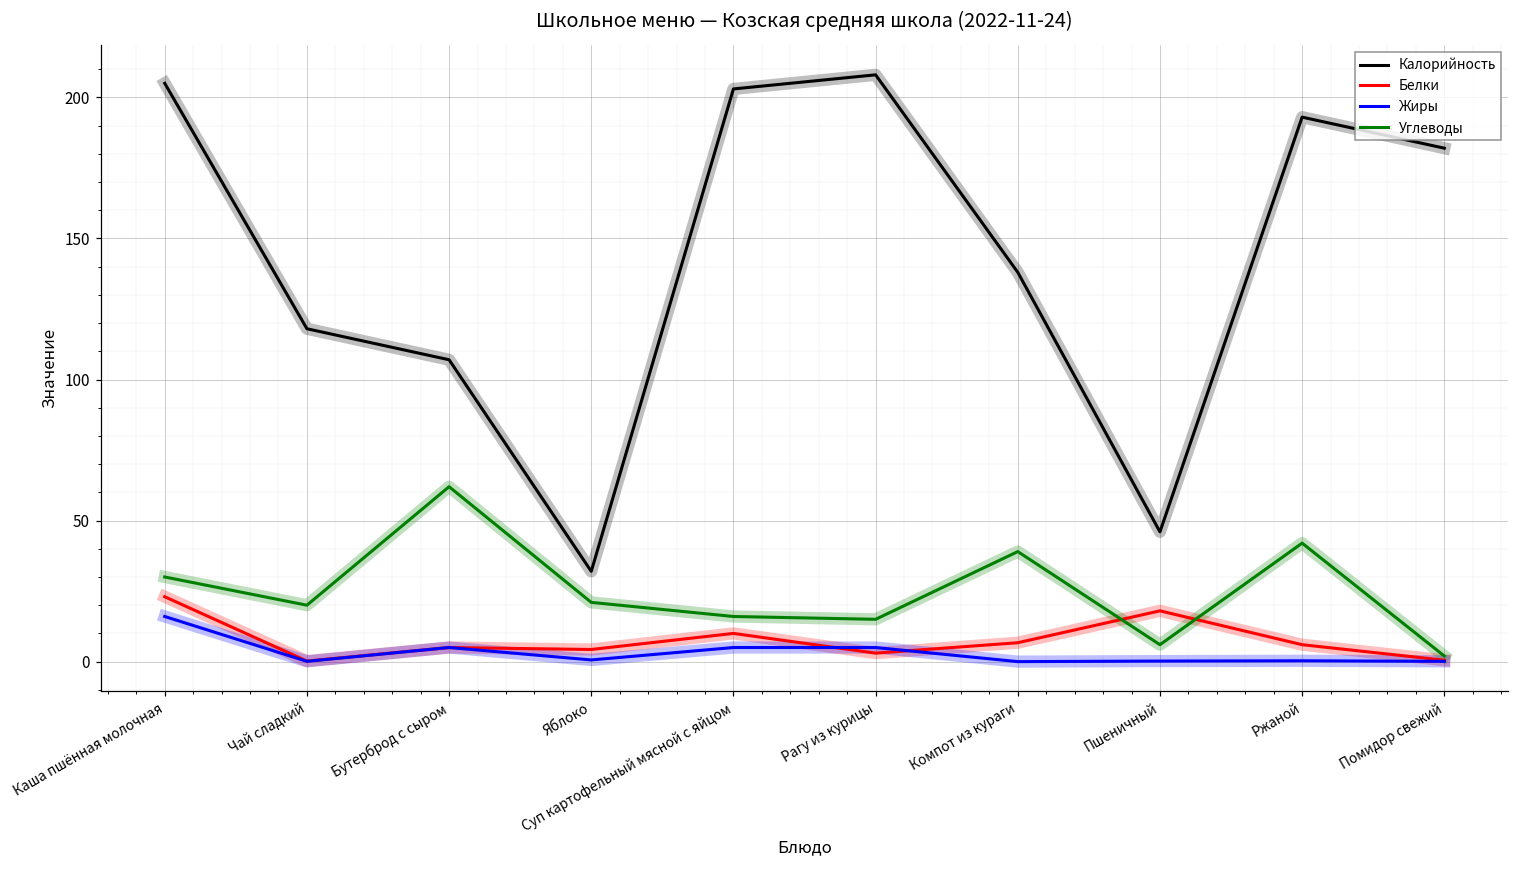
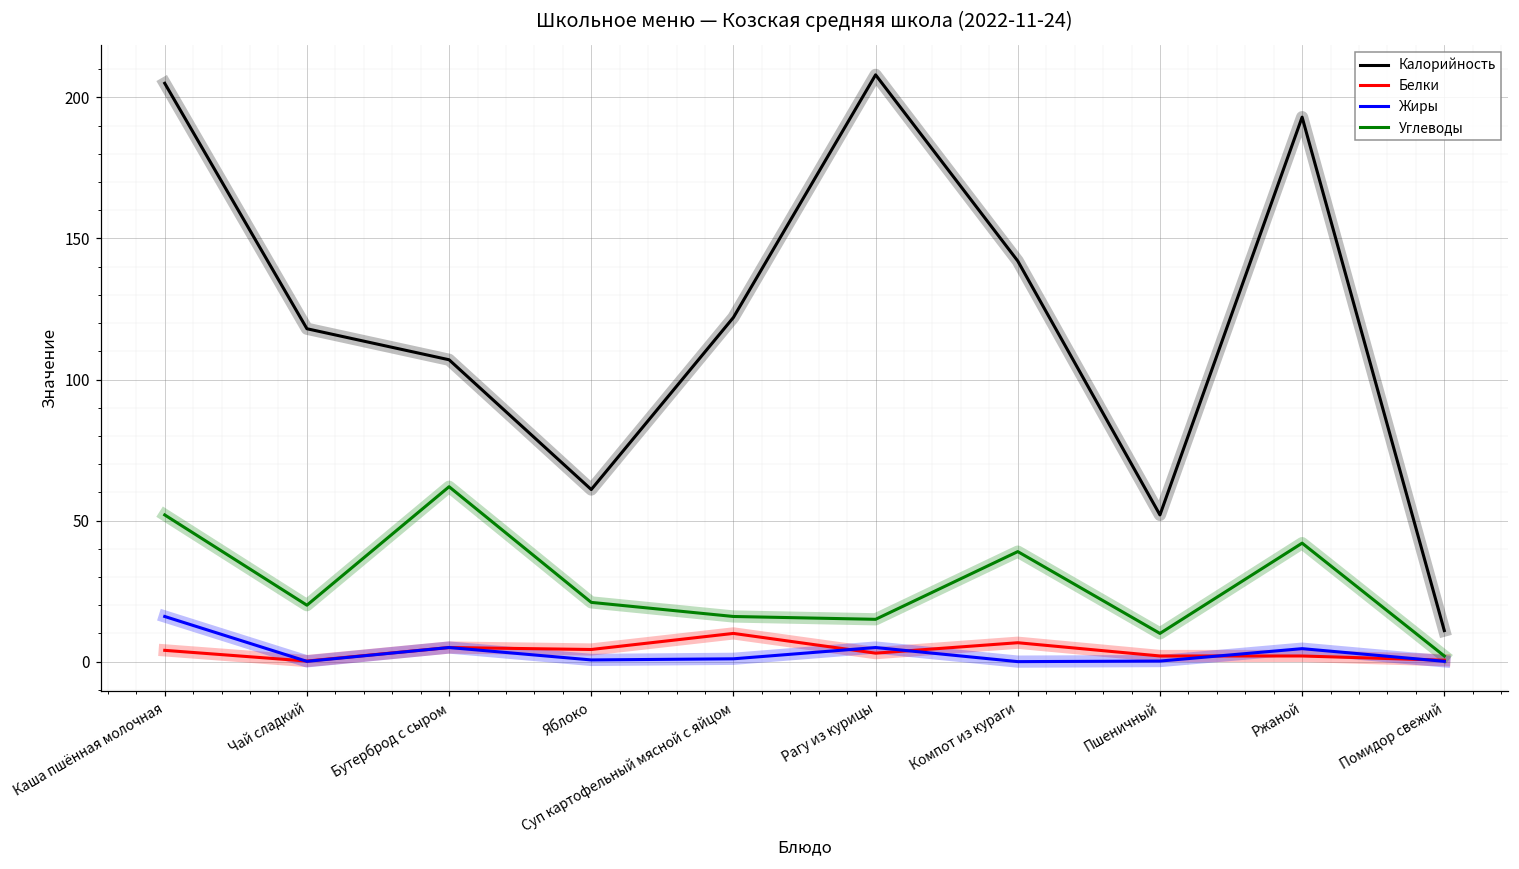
Белки, Каша пшённая молочная: 23 -> 4
Углеводы, Каша пшённая молочная: 30 -> 52
Калорийность, Яблоко: 32 -> 61
Калорийность, Суп картофельный мясной с яйцом: 203 -> 122
Жиры, Суп картофельный мясной с яйцом: 5 -> 1
Калорийность, Компот из кураги: 138 -> 142
Калорийность, Пшеничный: 46 -> 52
Белки, Пшеничный: 18 -> 2
Углеводы, Пшеничный: 6 -> 10
Белки, Ржаной: 6 -> 2
Жиры, Ржаной: 0 -> 5
Калорийность, Помидор свежий: 182 -> 11
